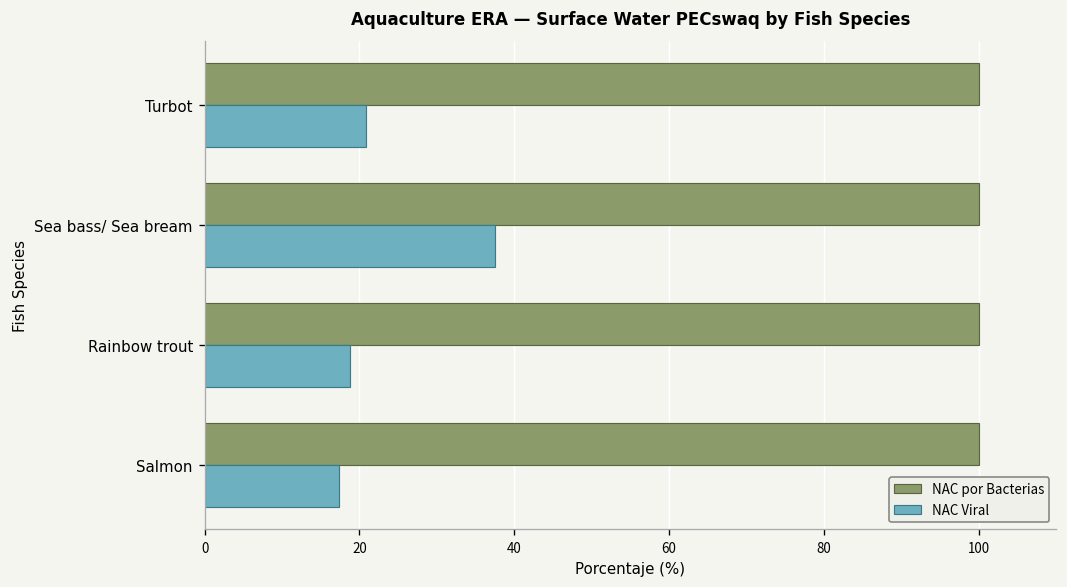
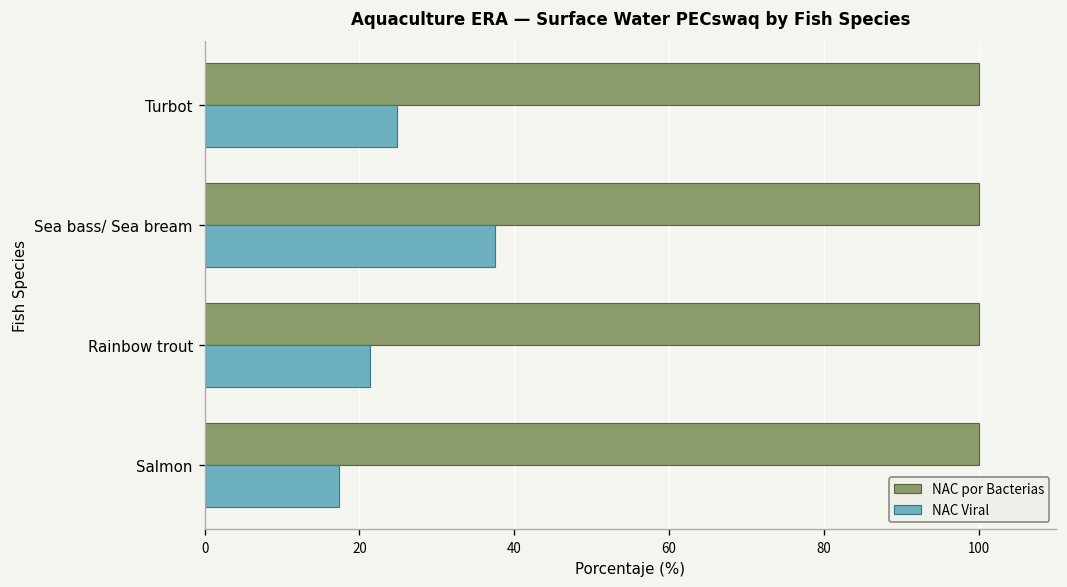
NAC Viral, Turbot: 21 -> 25
NAC Viral, Rainbow trout: 19 -> 21
